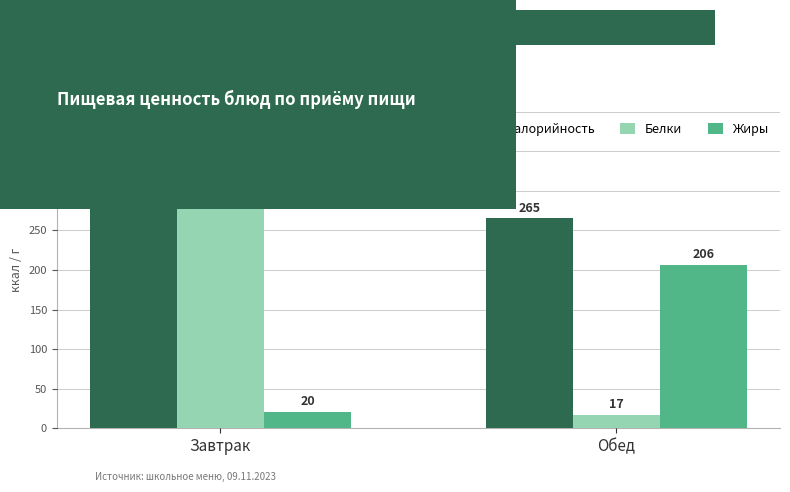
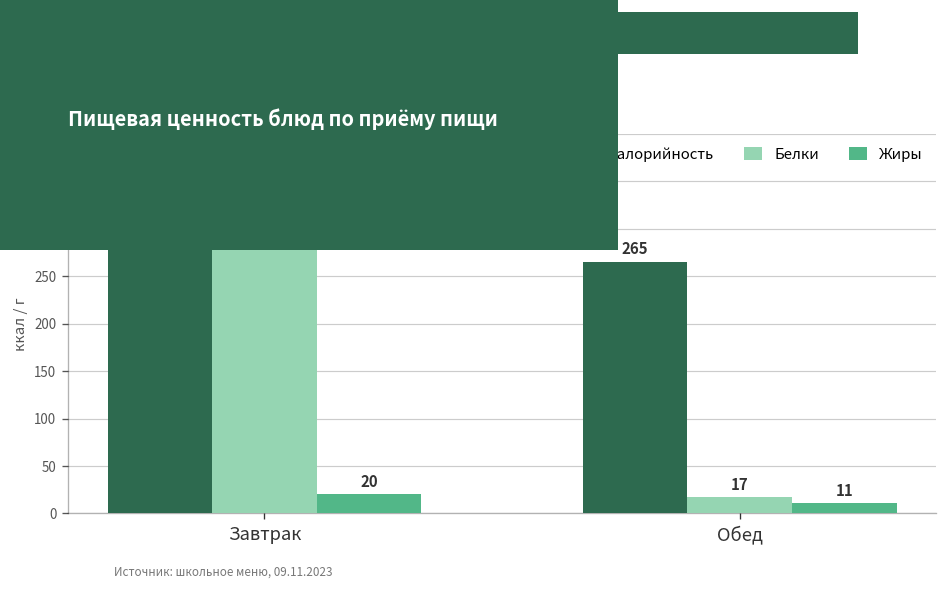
Жиры, Обед: 206 -> 11
